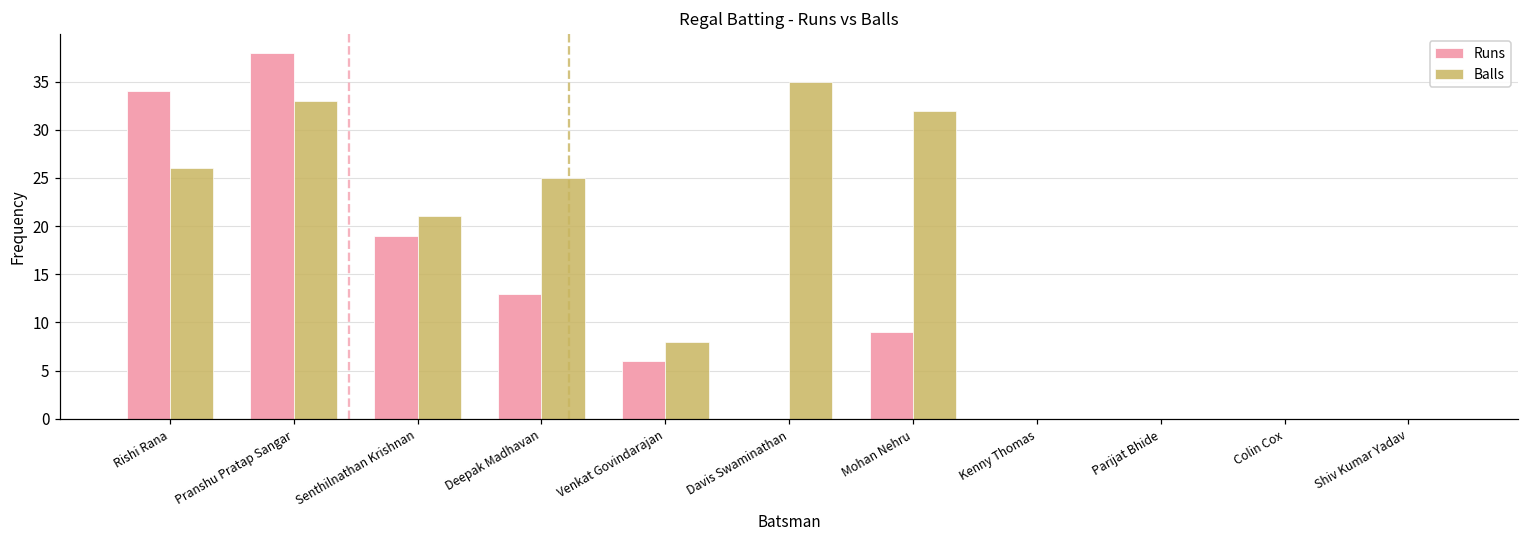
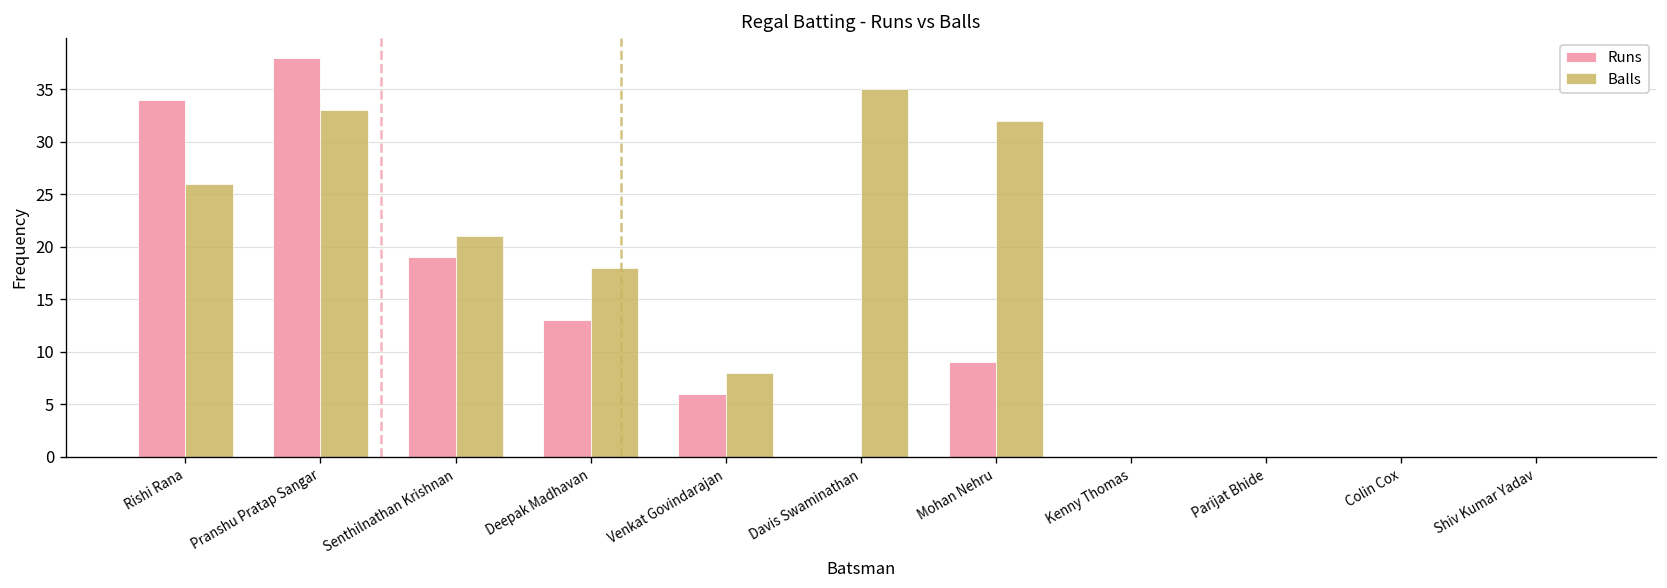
Balls, Deepak Madhavan: 25 -> 18
